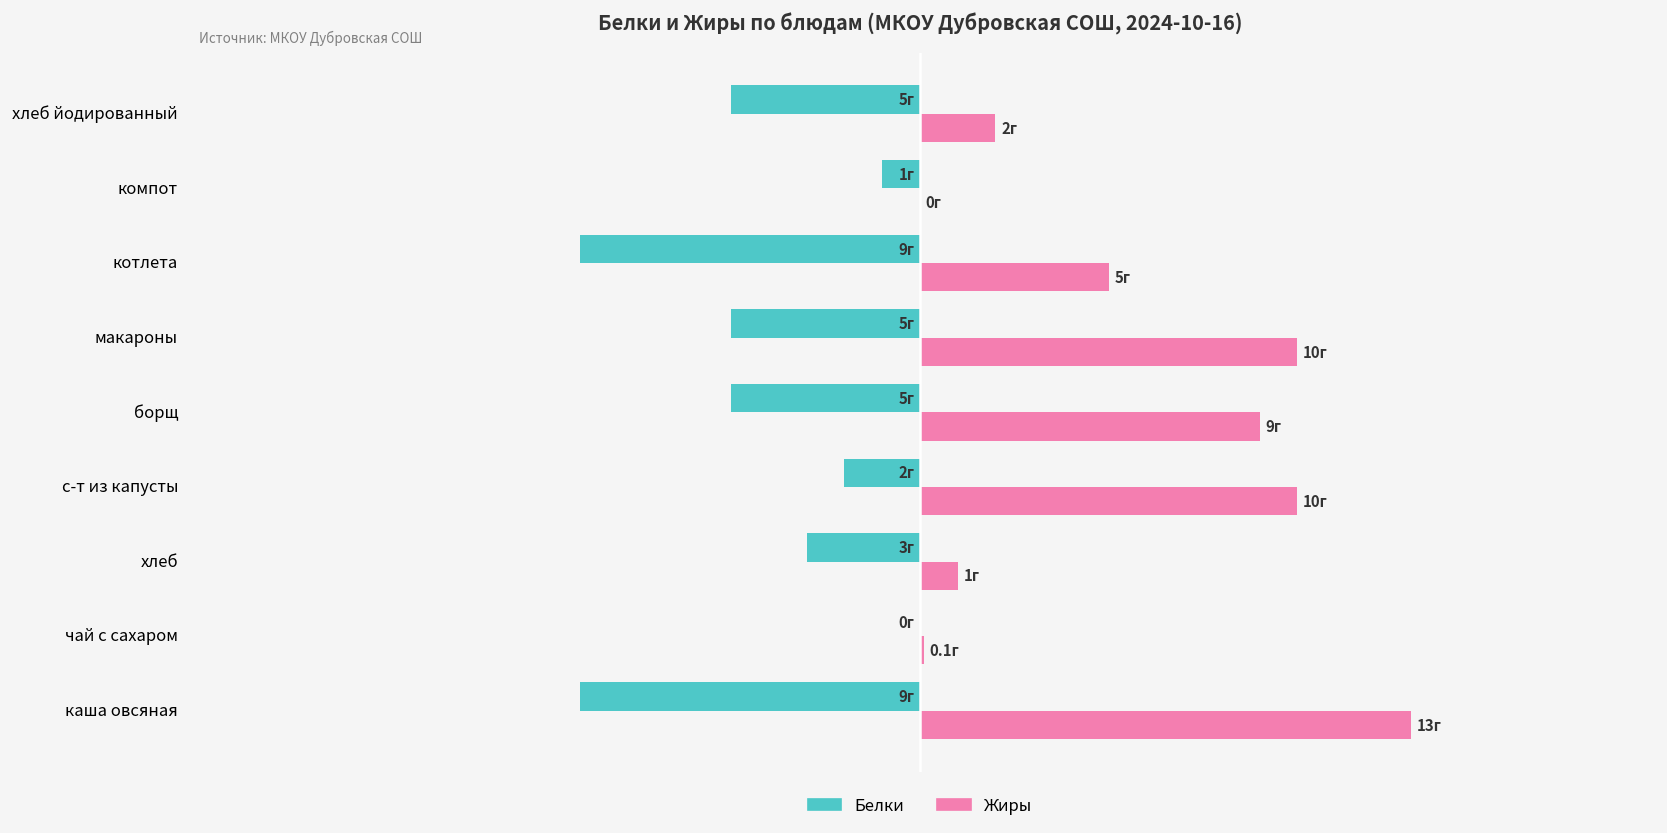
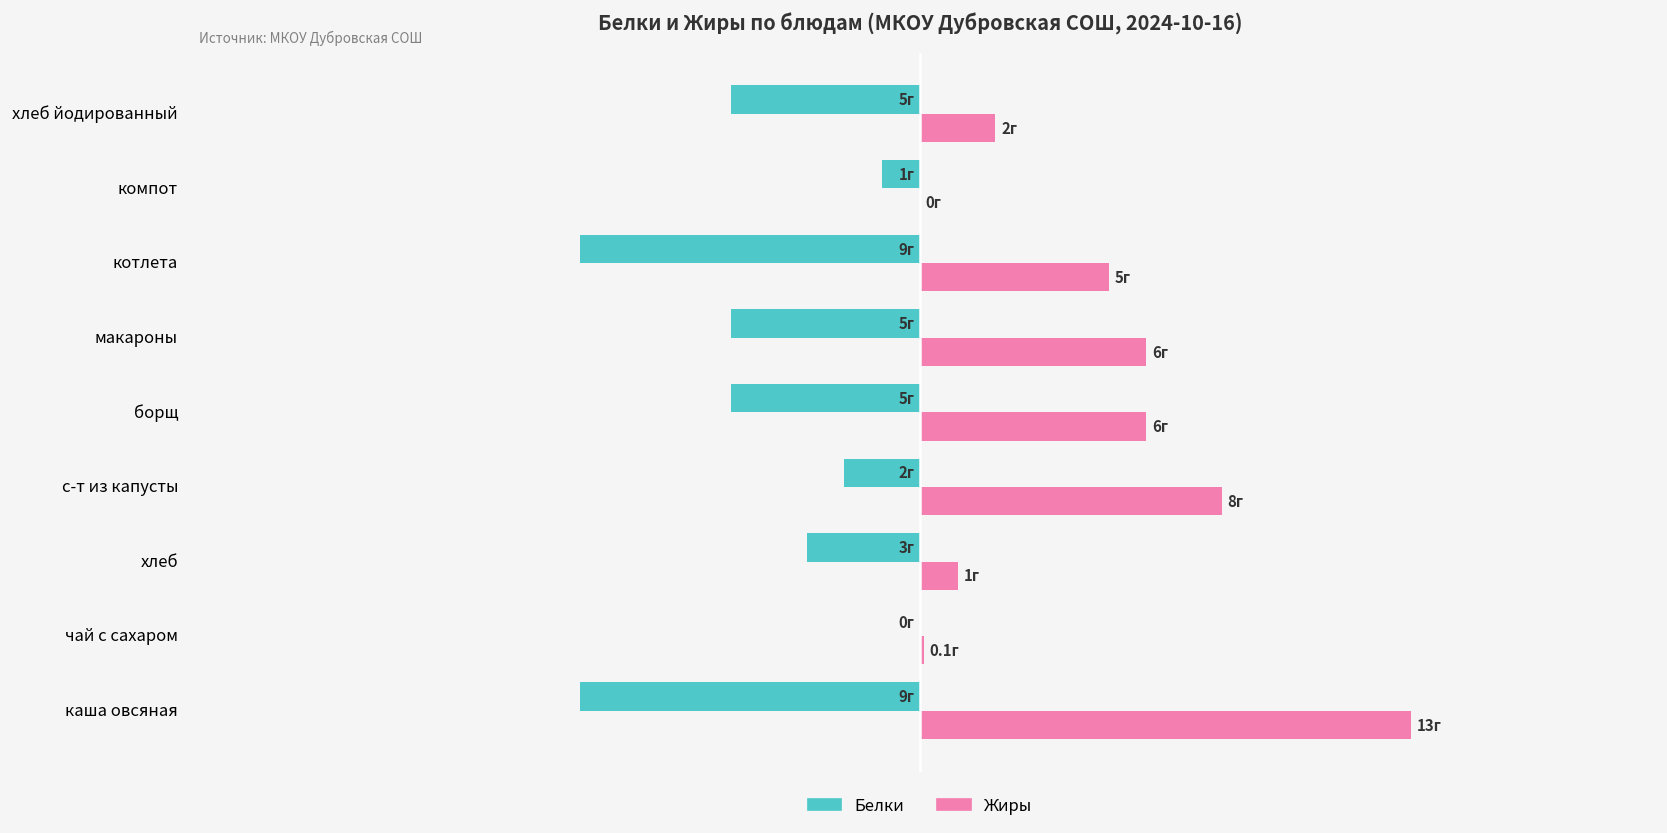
Жиры, макароны: 10г -> 6г
Жиры, борщ: 9г -> 6г
Жиры, с-т из капусты: 10г -> 8г
